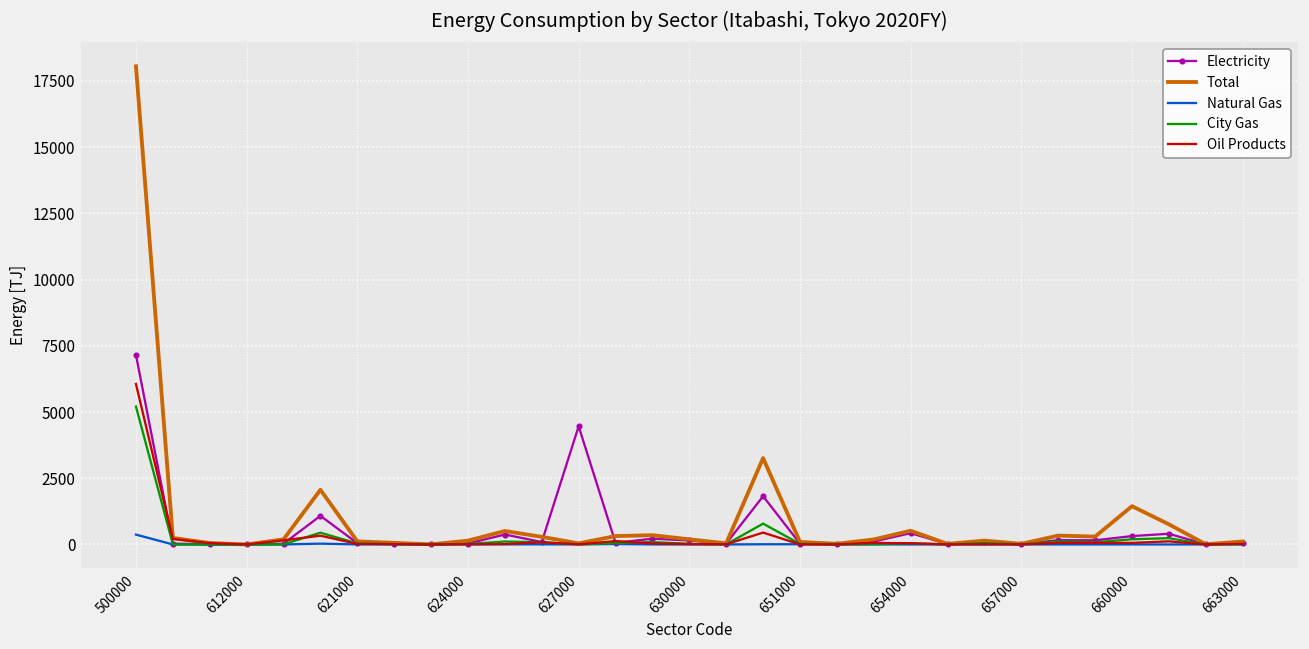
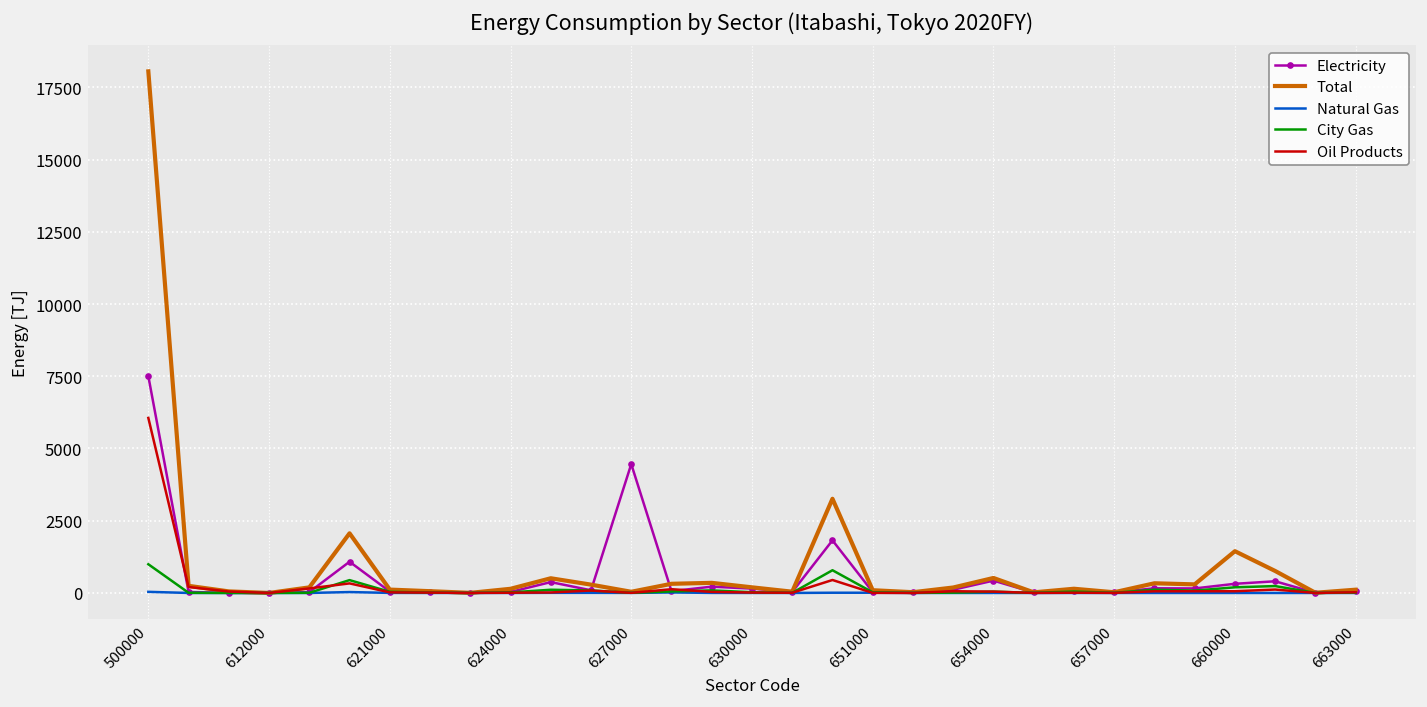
Electricity, 500000: 7200 -> 7500
Natural Gas, 500000: 400 -> 0
City Gas, 500000: 5200 -> 1000
